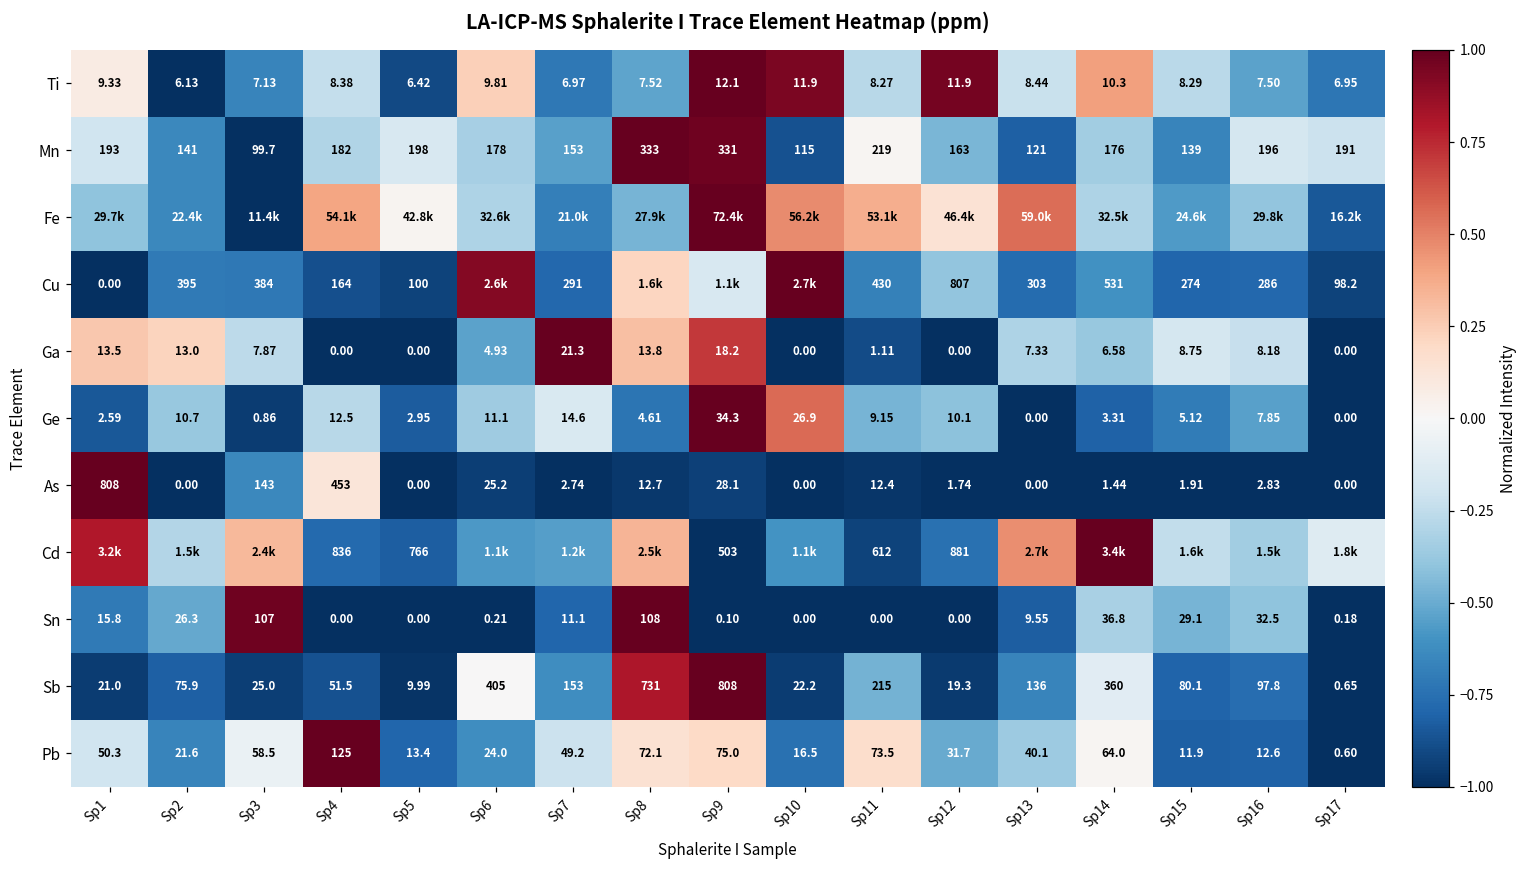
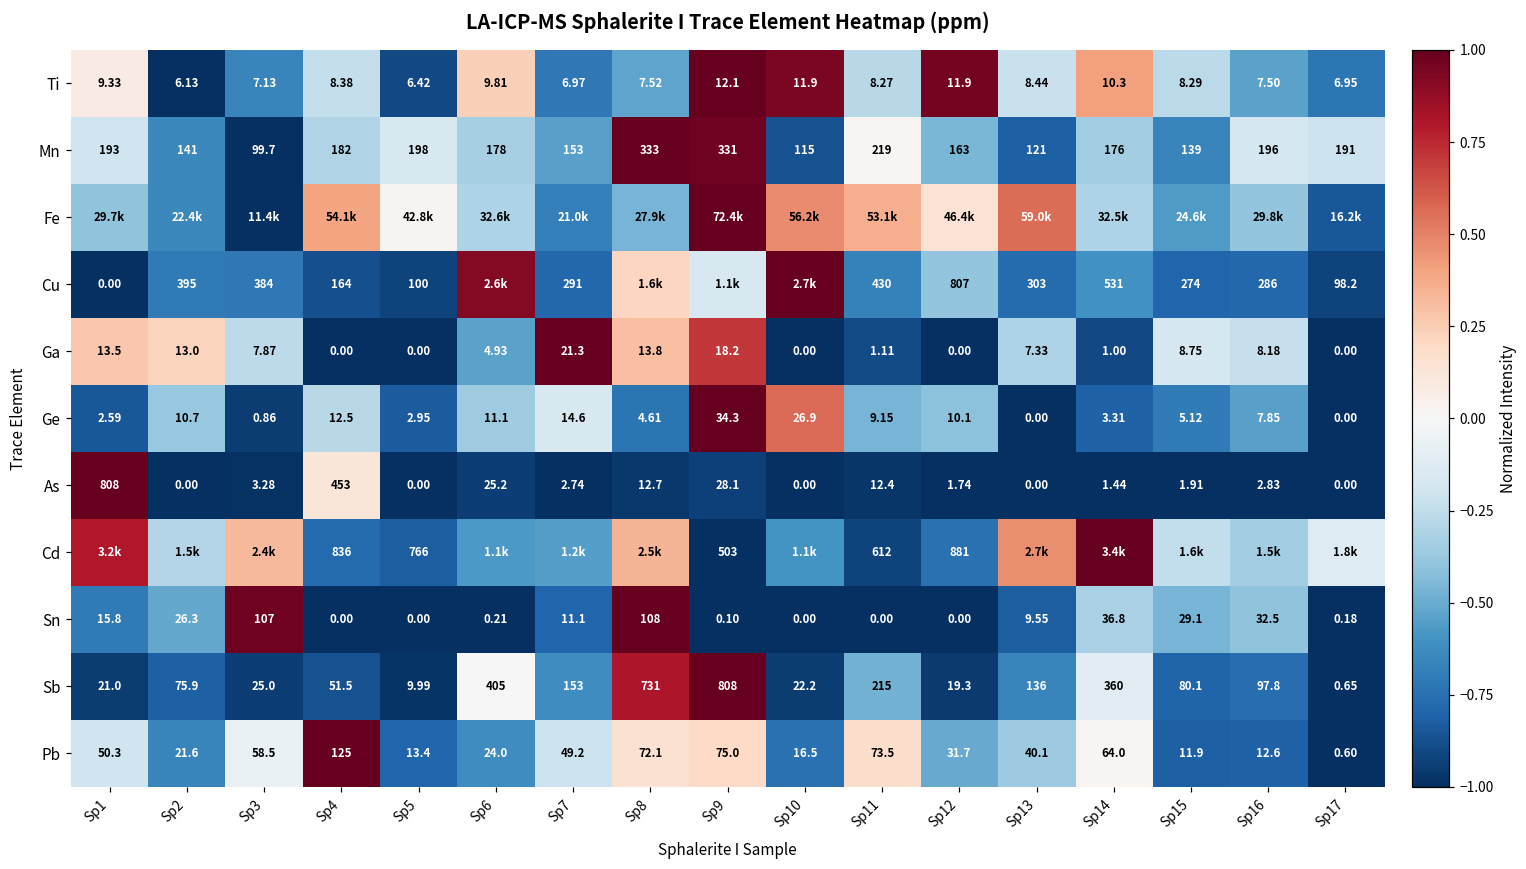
Ga, Sp14: 6.58 -> 1.00
As, Sp3: 143 -> 3.28
